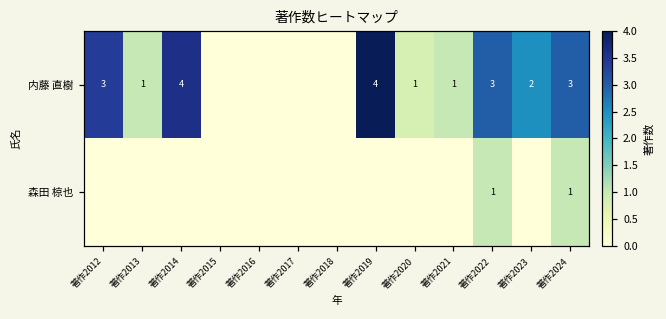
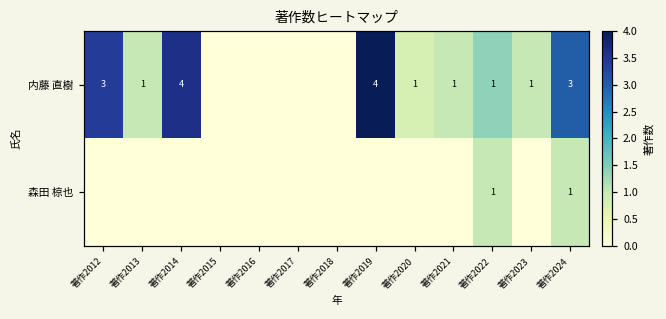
内藤 直樹, 著作2022: 3 -> 1
内藤 直樹, 著作2023: 2 -> 1
